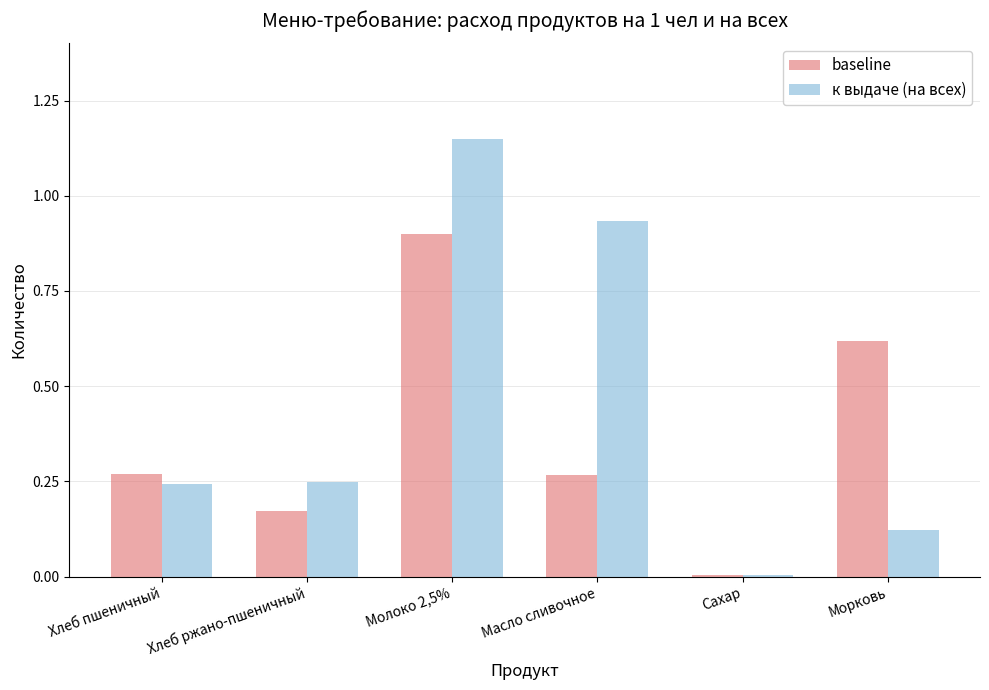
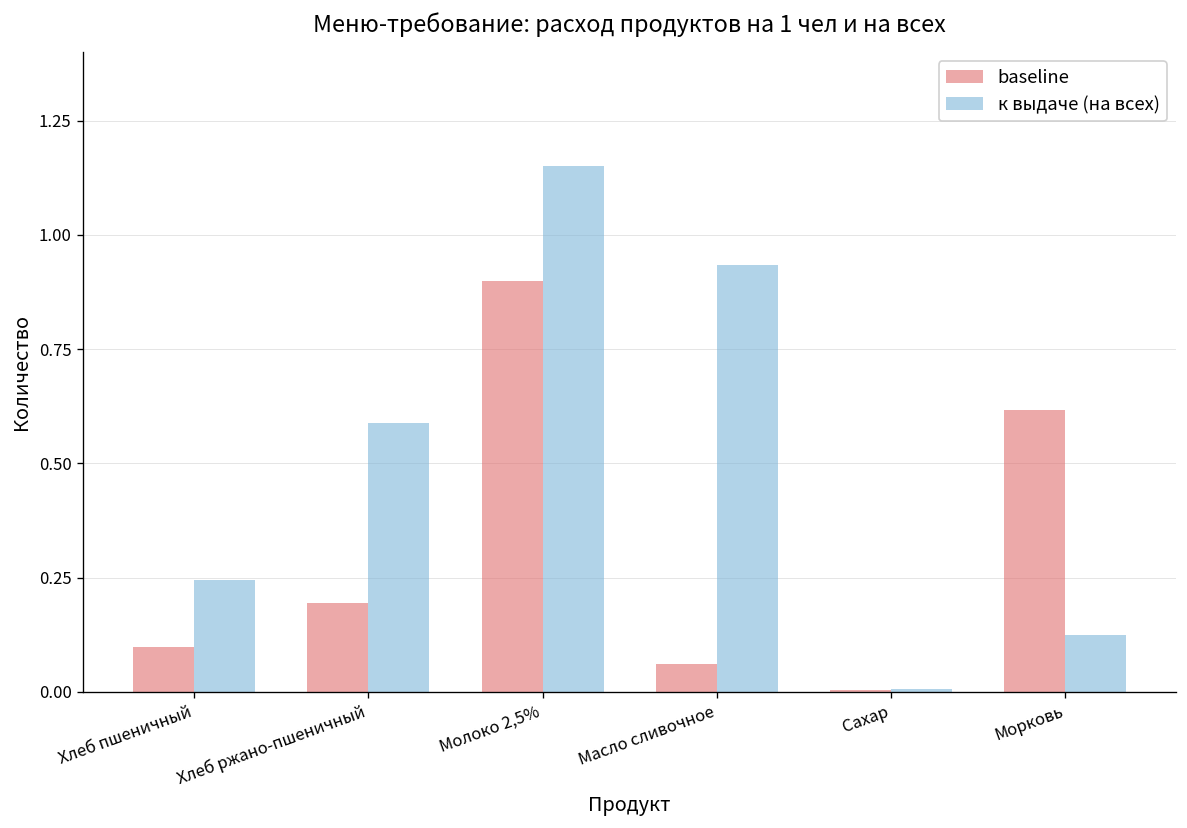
baseline, Хлеб пшеничный: 0.27 -> 0.10
baseline, Хлеб ржано-пшеничный: 0.17 -> 0.19
к выдаче (на всех), Хлеб ржано-пшеничный: 0.25 -> 0.59
baseline, Масло сливочное: 0.27 -> 0.06
